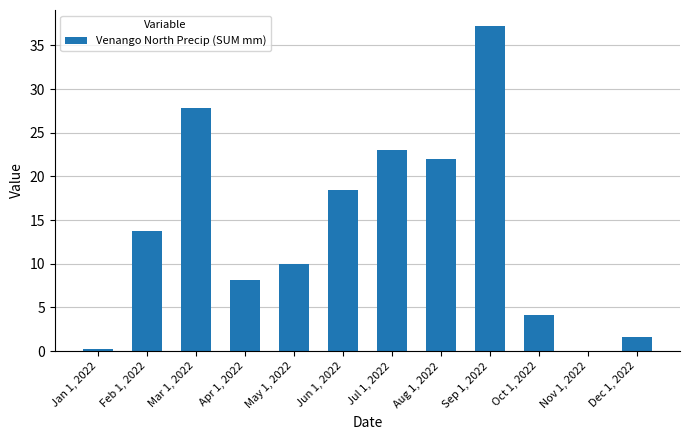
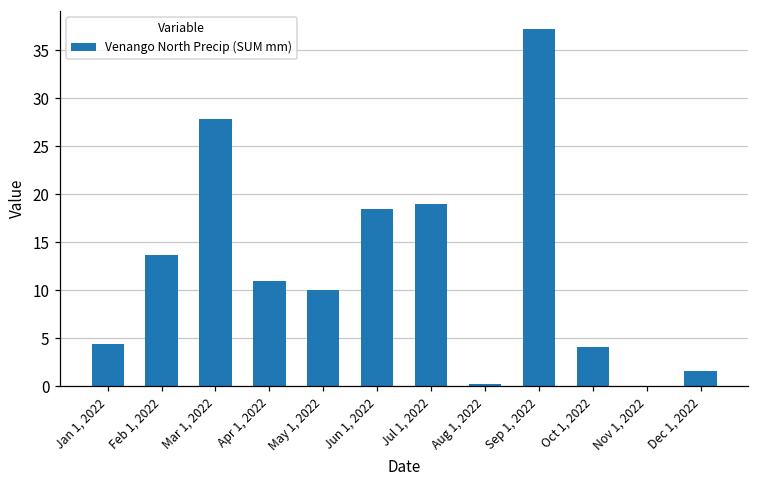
Jan 1, 2022: 0 -> 4
Apr 1, 2022: 8 -> 11
Jul 1, 2022: 23 -> 19
Aug 1, 2022: 22 -> 0
